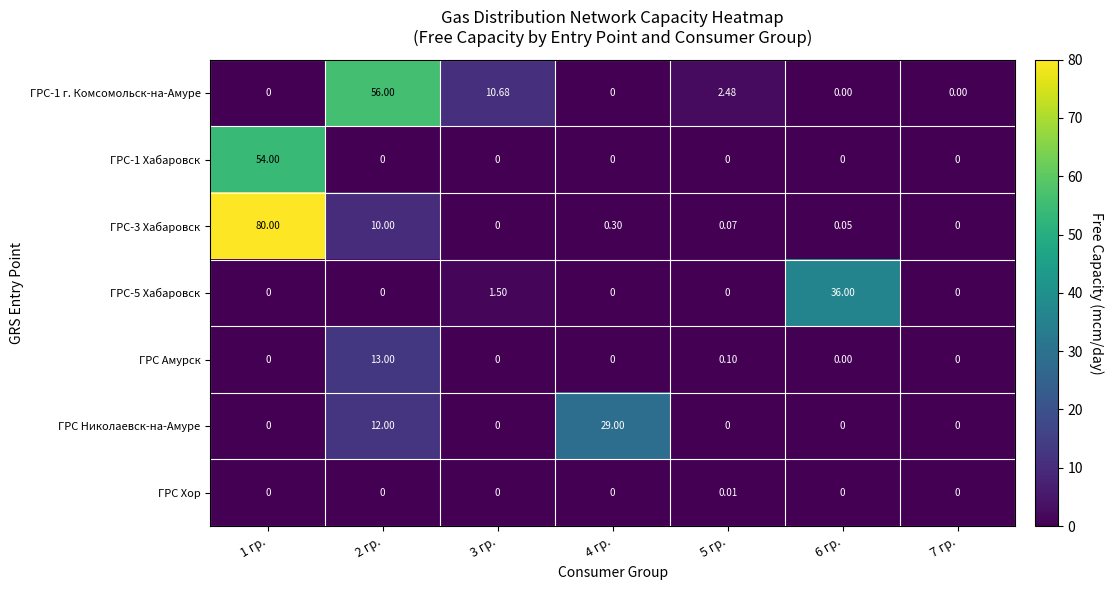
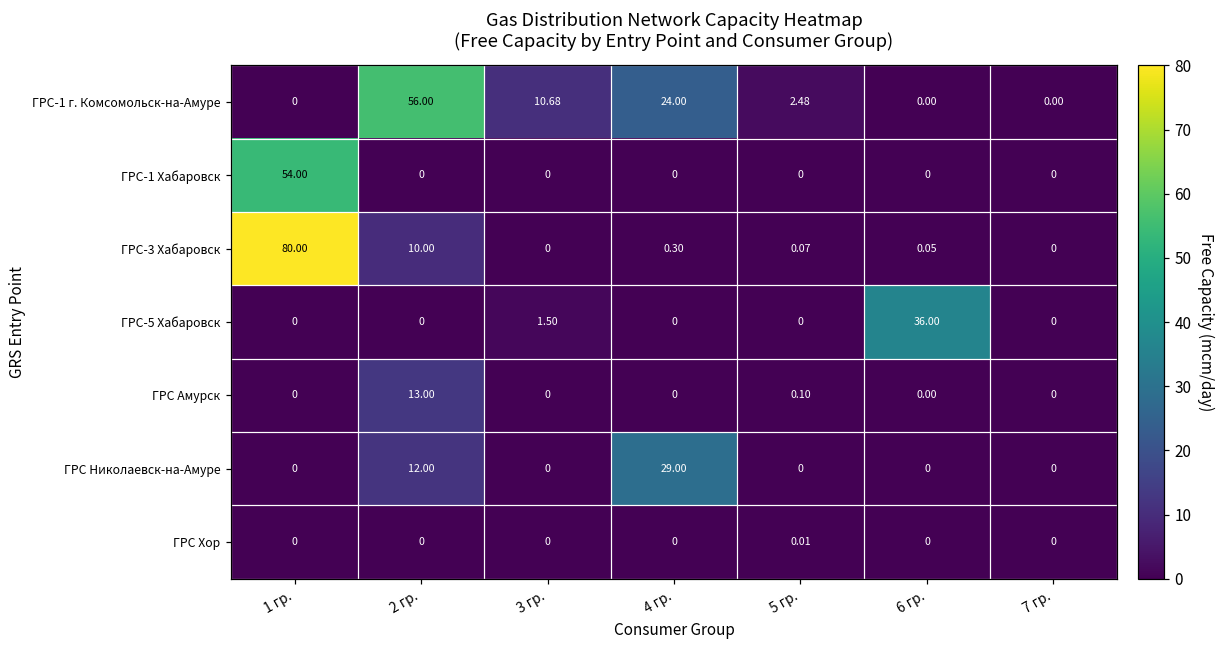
ГРС-1 г. Комсомольск-на-Амуре, 4 гр.: 0 -> 24.00
